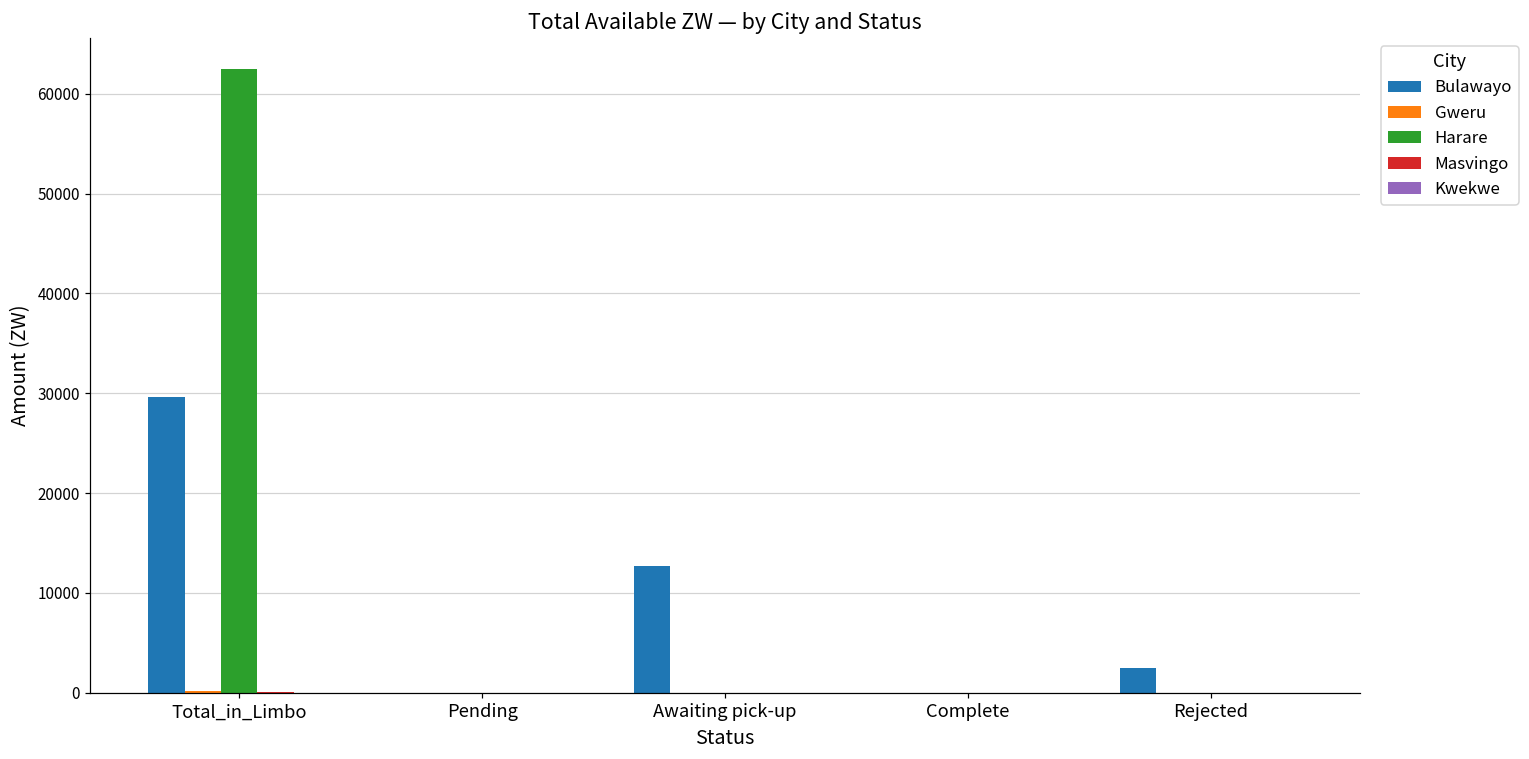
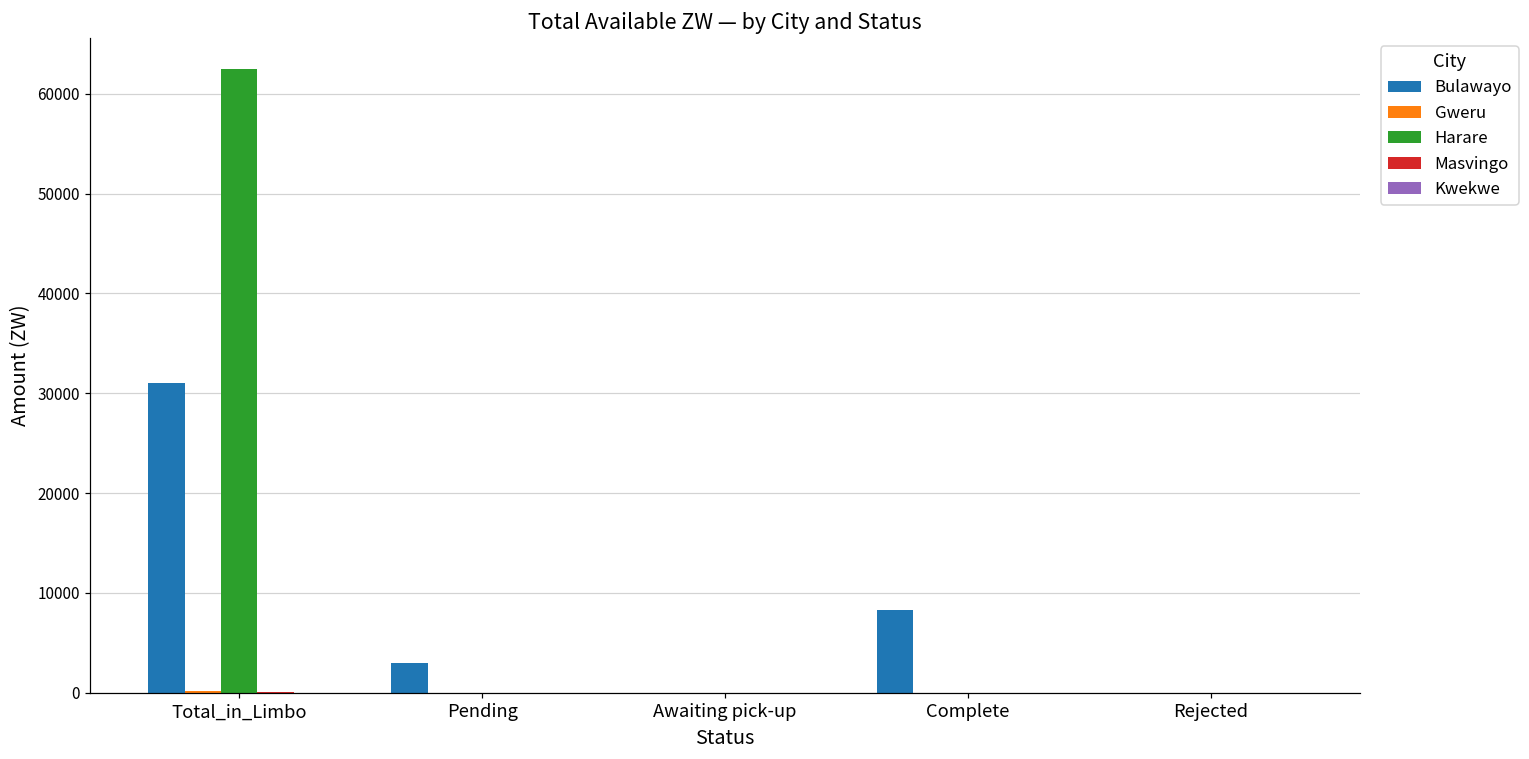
Bulawayo, Total_in_Limbo: 30000 -> 31000
Bulawayo, Pending: 0 -> 3000
Bulawayo, Awaiting pick-up: 13000 -> 0
Bulawayo, Complete: 0 -> 8000
Bulawayo, Rejected: 3000 -> 0
